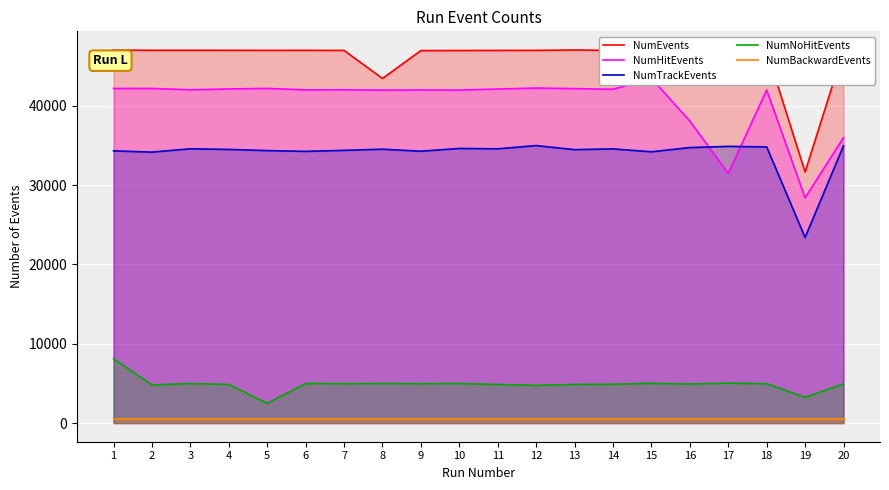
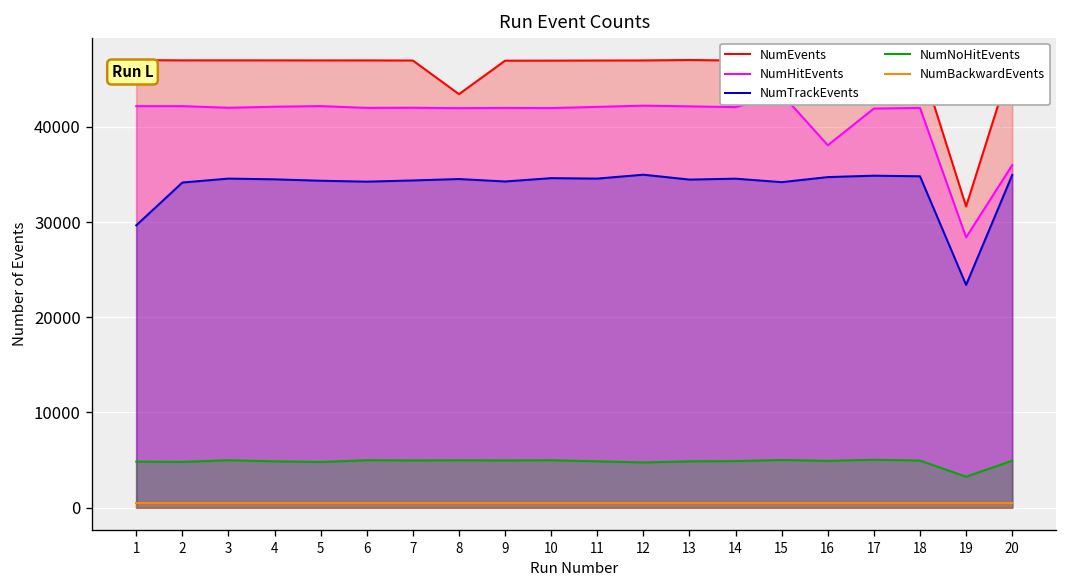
NumTrackEvents, 1: 34000 -> 30000
NumNoHitEvents, 1: 8000 -> 5000
NumNoHitEvents, 5: 2000 -> 5000
NumHitEvents, 17: 31000 -> 42000
